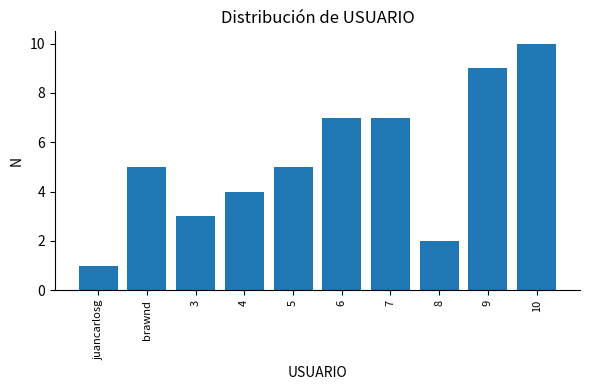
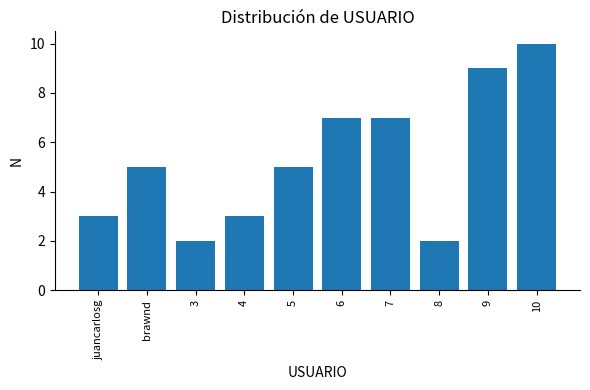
juancarlosg: 1 -> 3
3: 3 -> 2
4: 4 -> 3
